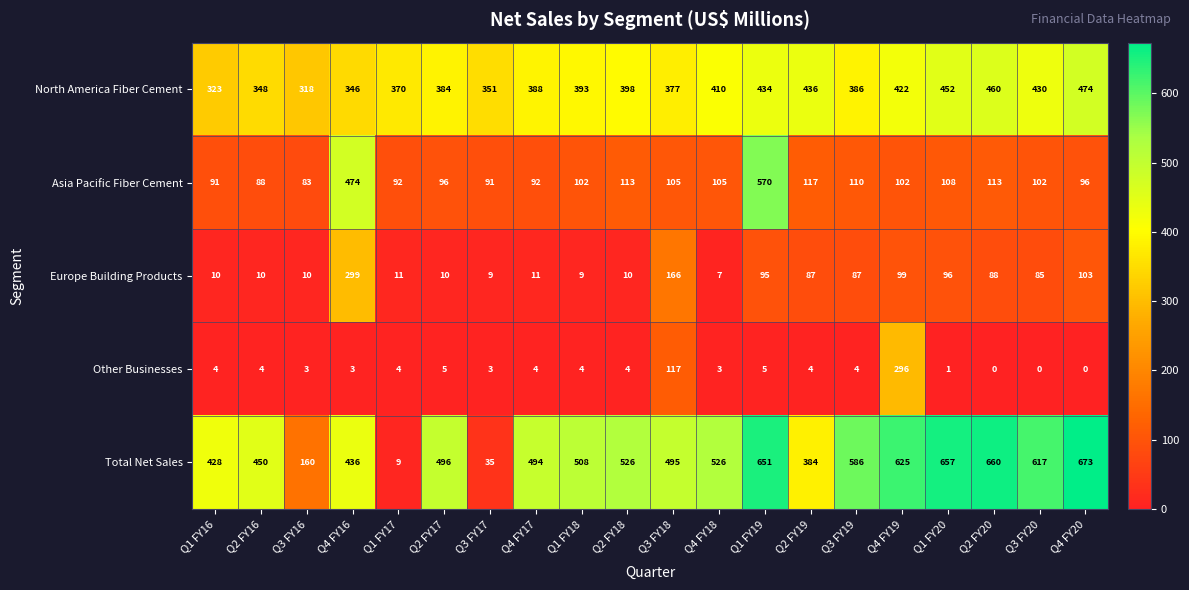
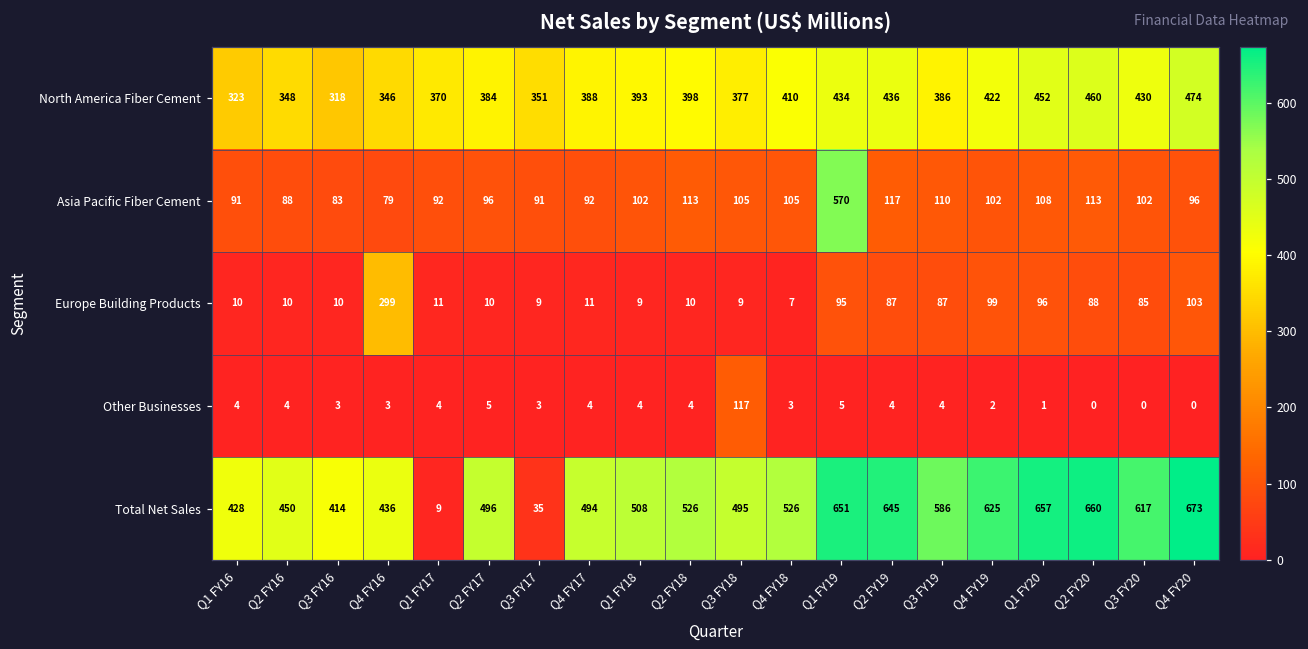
Asia Pacific Fiber Cement, Q4 FY16: 474 -> 79
Europe Building Products, Q3 FY18: 166 -> 9
Other Businesses, Q4 FY19: 296 -> 2
Total Net Sales, Q3 FY16: 160 -> 414
Total Net Sales, Q2 FY19: 384 -> 645
